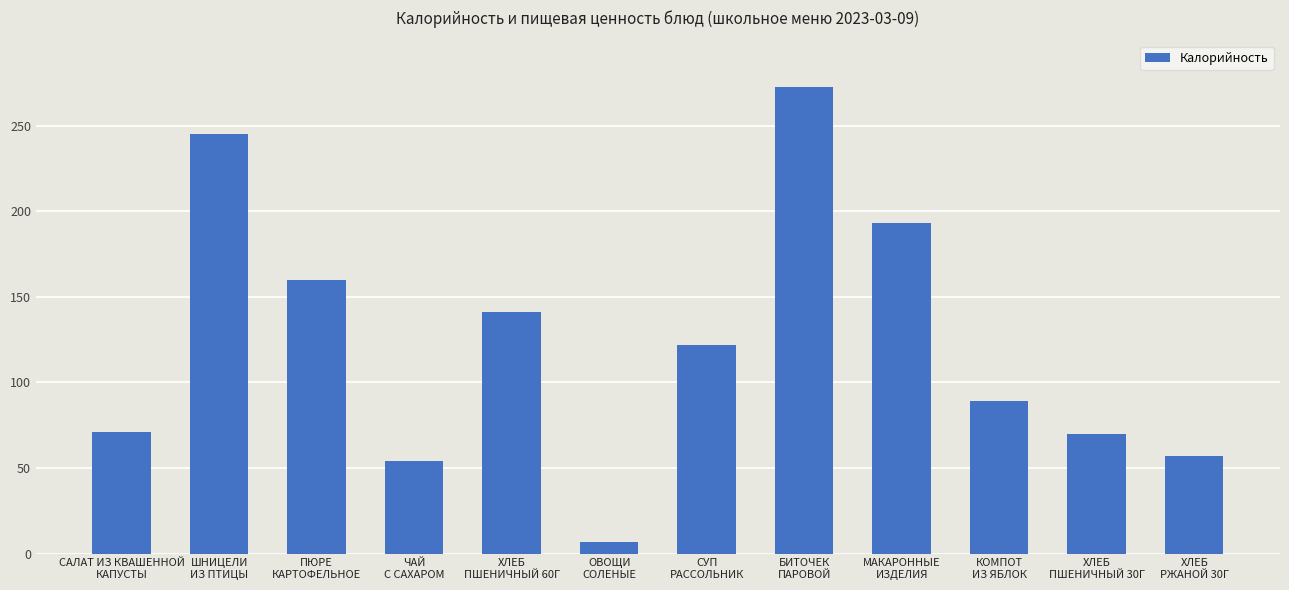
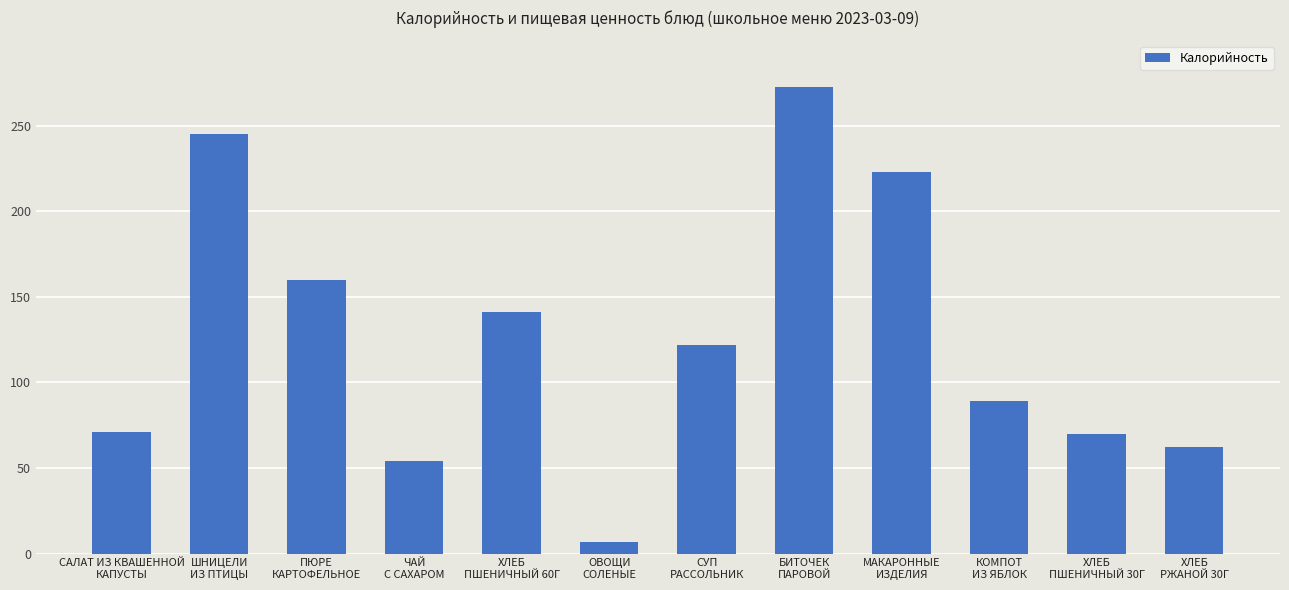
МАКАРОННЫЕ ИЗДЕЛИЯ: 193 -> 223
ХЛЕБ РЖАНОЙ 30Г: 57 -> 62
